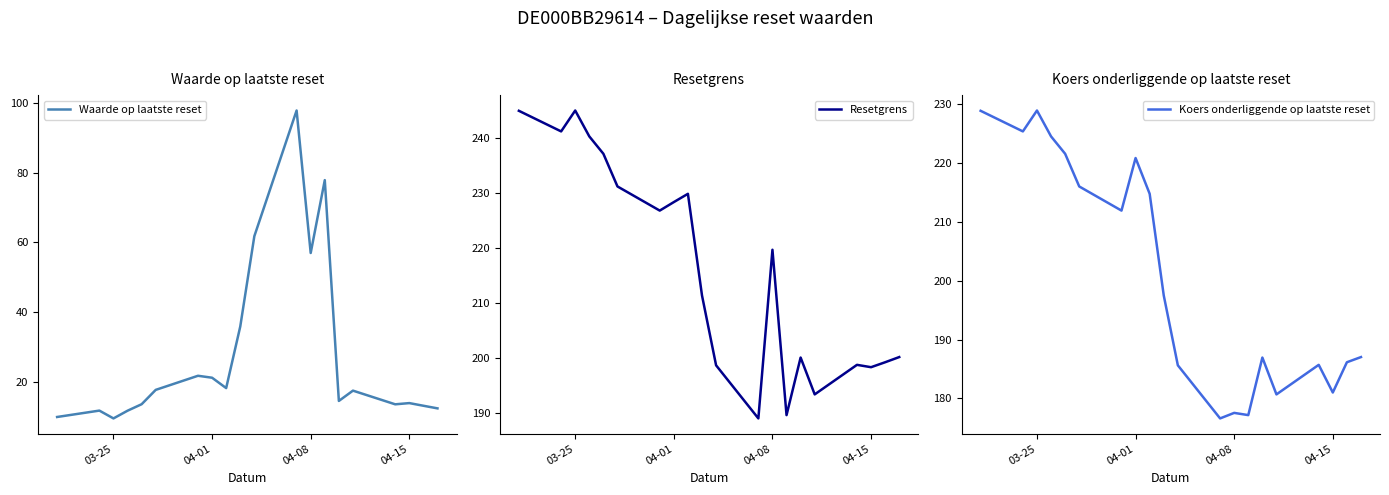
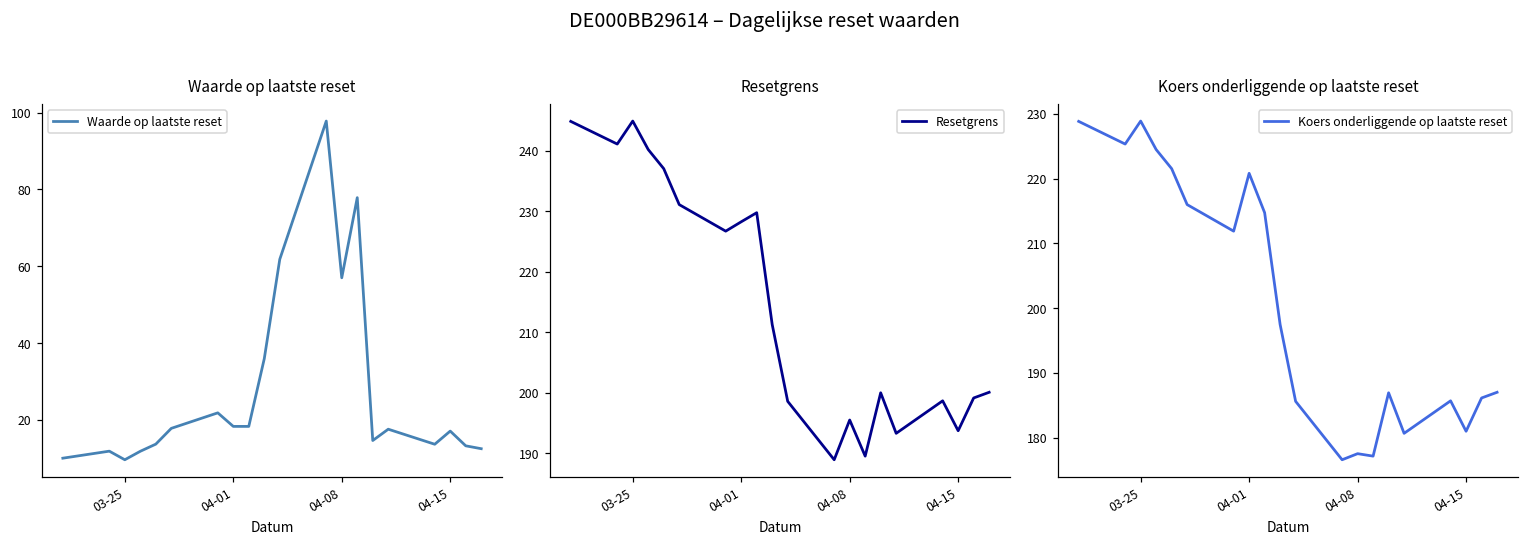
Waarde op laatste reset, 04-01: 21 -> 18
Waarde op laatste reset, 04-15: 14 -> 17
Resetgrens, 04-08: 220 -> 196
Resetgrens, 04-15: 198 -> 194
